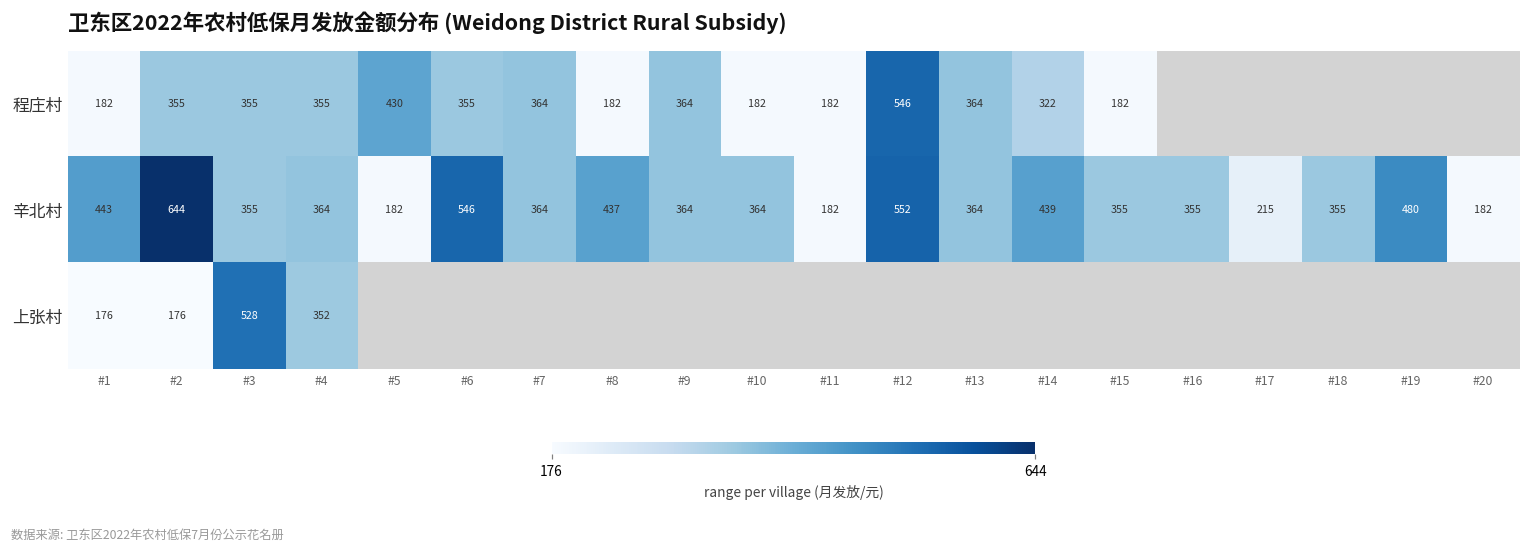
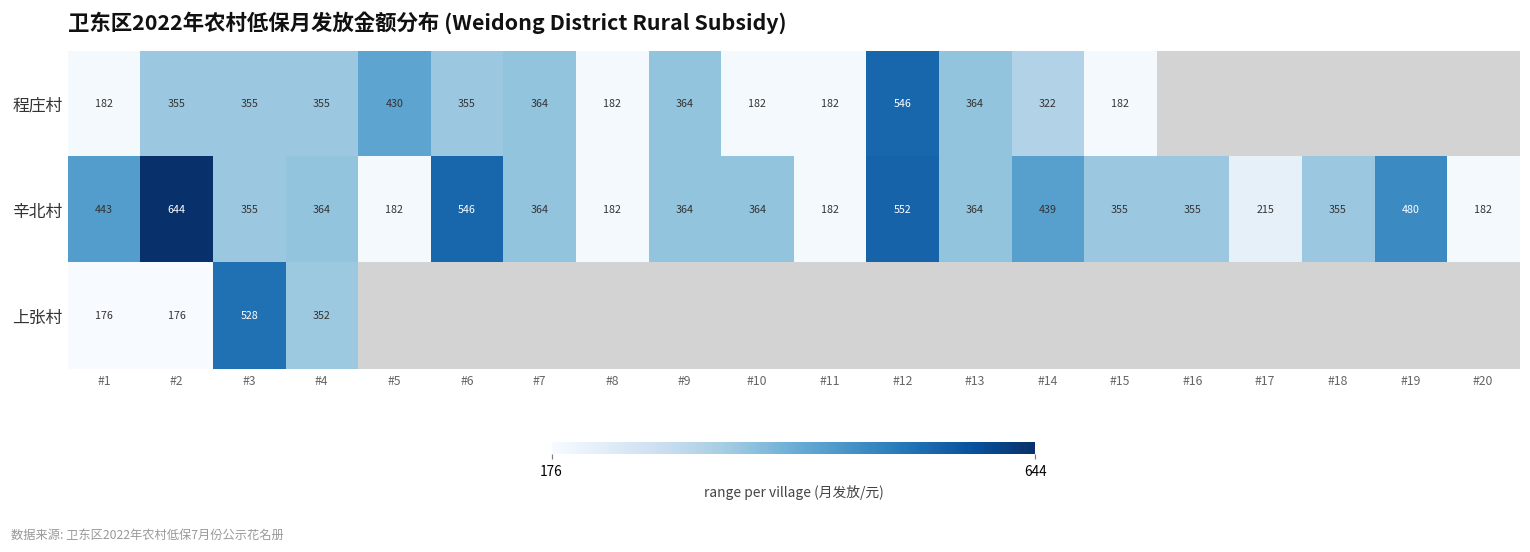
辛北村, #8: 437 -> 182
